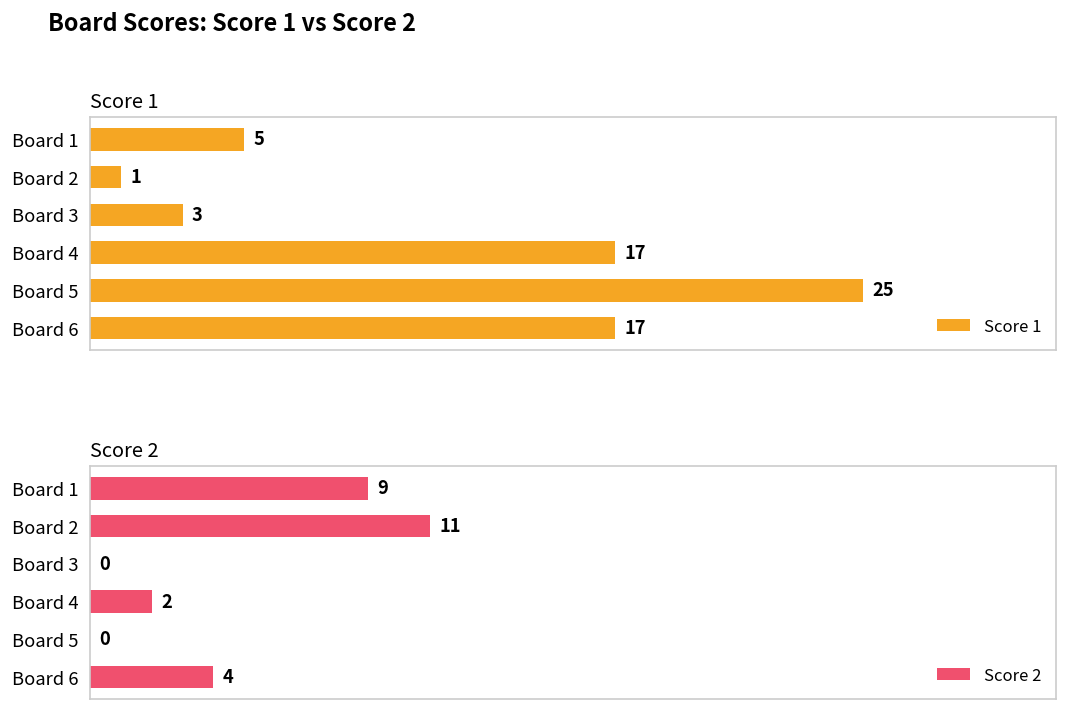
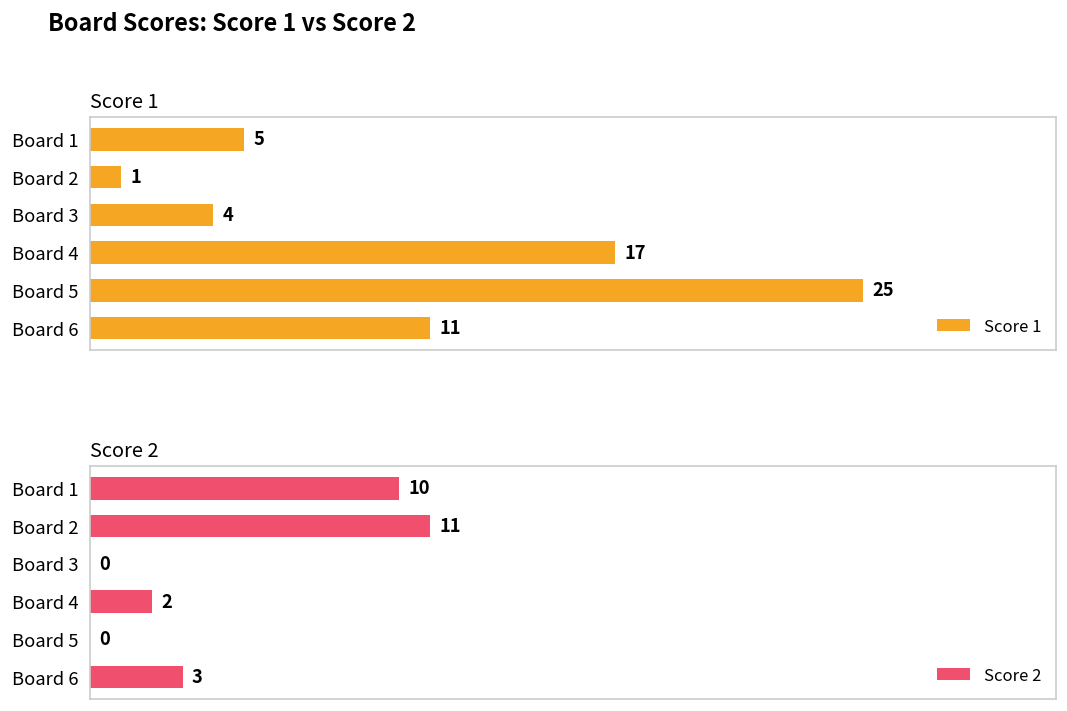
Score 1, Board 3: 3 -> 4
Score 1, Board 6: 17 -> 11
Score 2, Board 1: 9 -> 10
Score 2, Board 6: 4 -> 3
